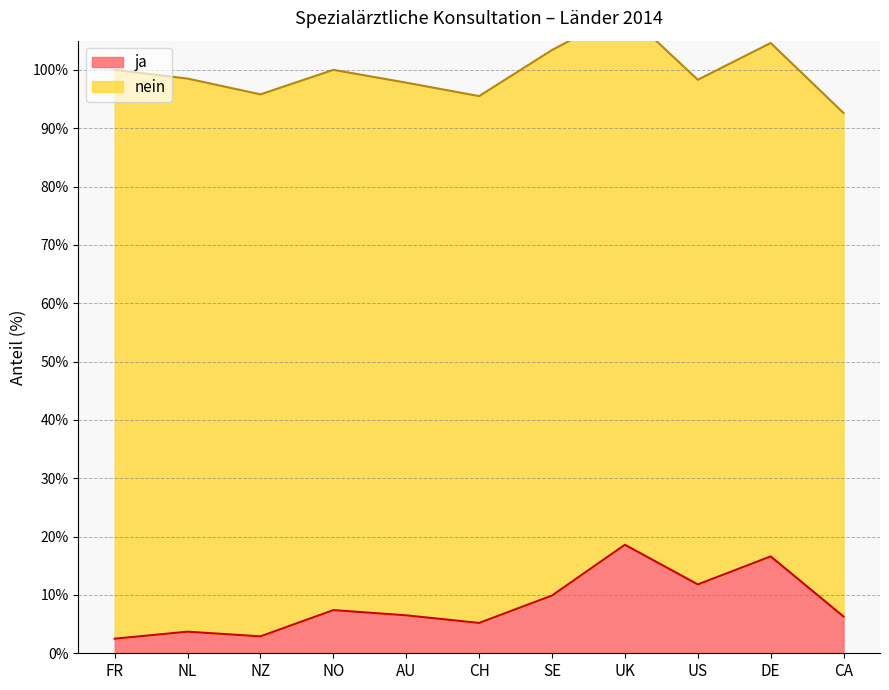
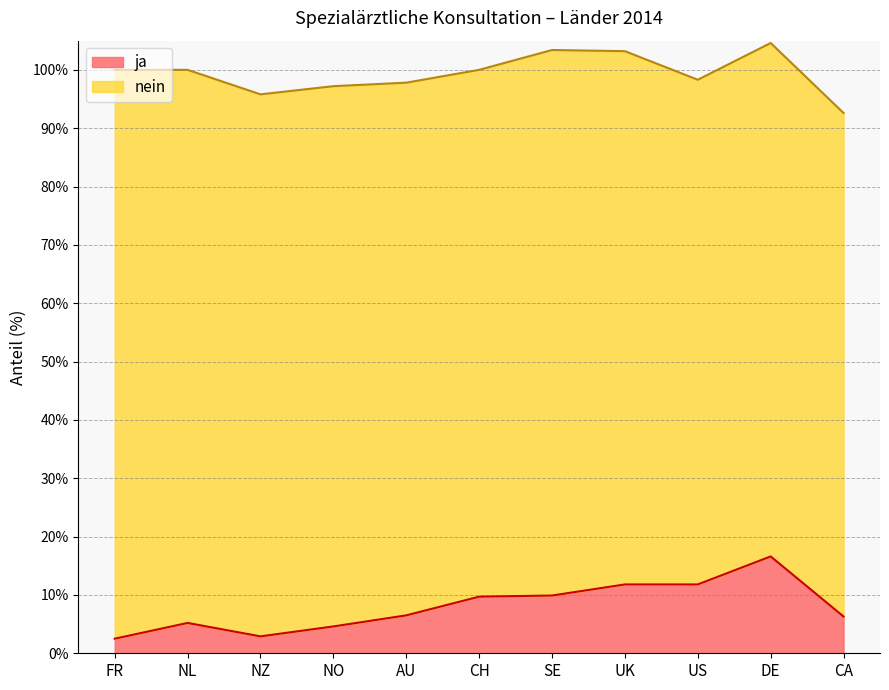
ja, NL: 4% -> 5%
ja, NO: 7% -> 5%
ja, CH: 5% -> 10%
ja, UK: 19% -> 12%
